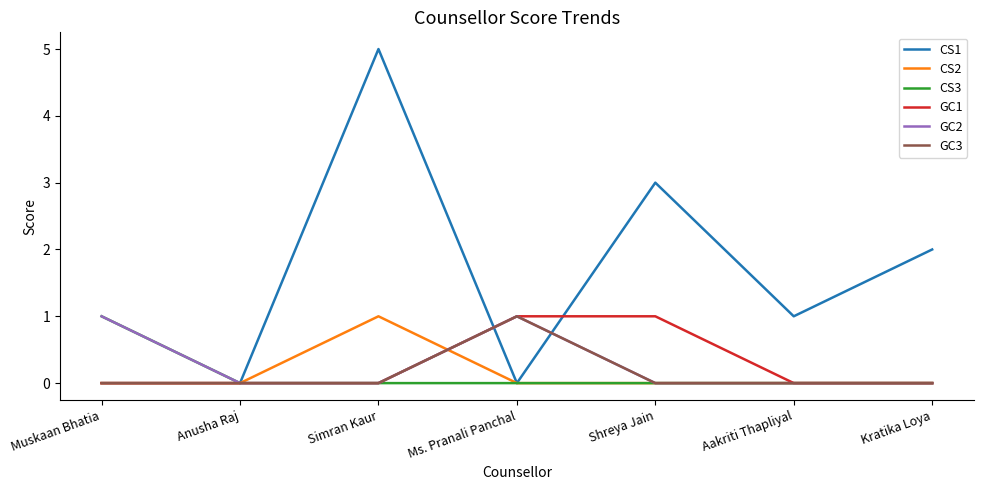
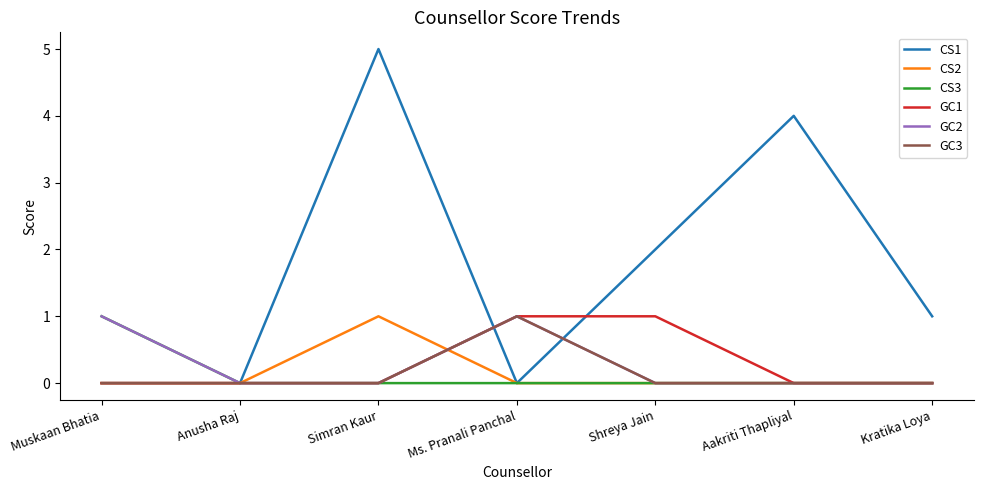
CS1, Shreya Jain: 3 -> 2
CS1, Aakriti Thapliyal: 1 -> 4
CS1, Kratika Loya: 2 -> 1
